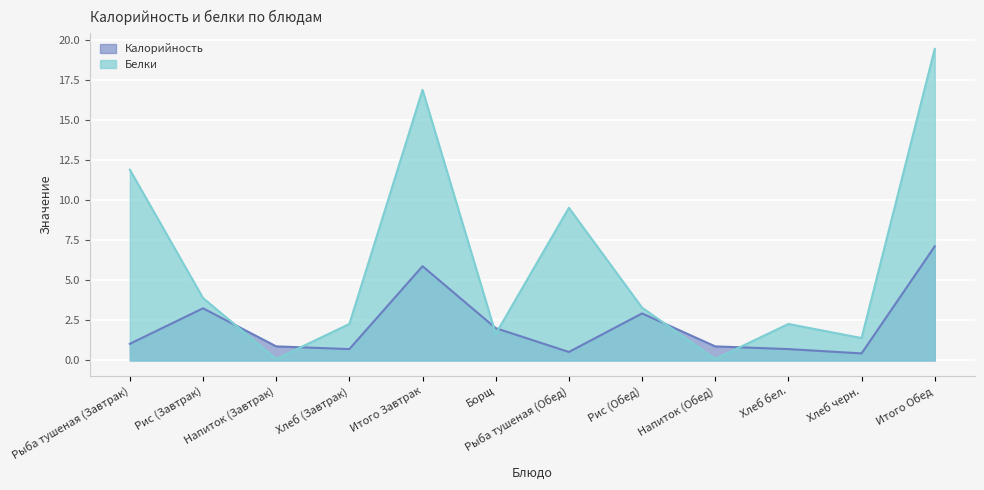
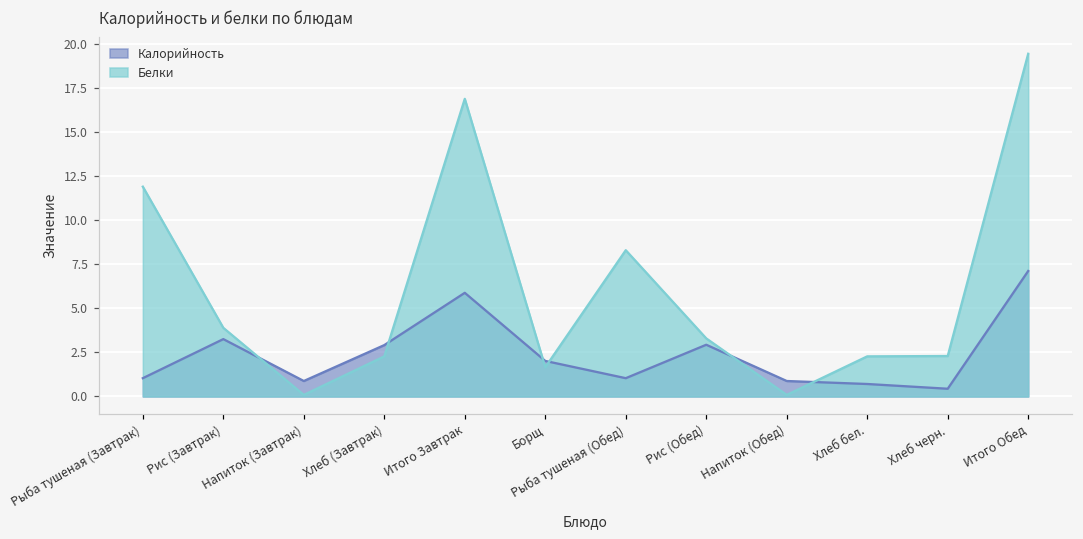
Калорийность, Хлеб (Завтрак): 0.7 -> 2.9
Калорийность, Рыба тушеная (Обед): 0.5 -> 1.0
Белки, Рыба тушеная (Обед): 9.5 -> 8.3
Белки, Хлеб черн.: 1.4 -> 2.3
